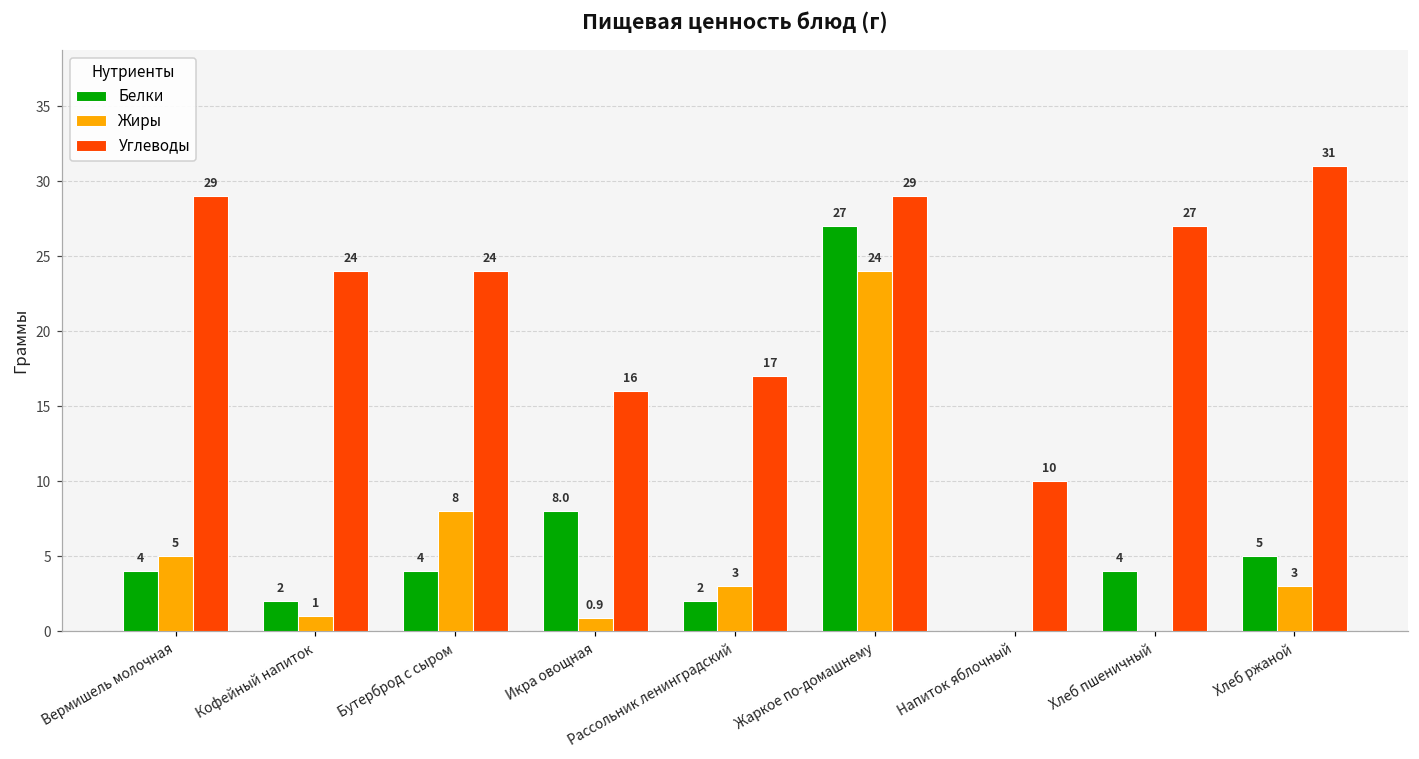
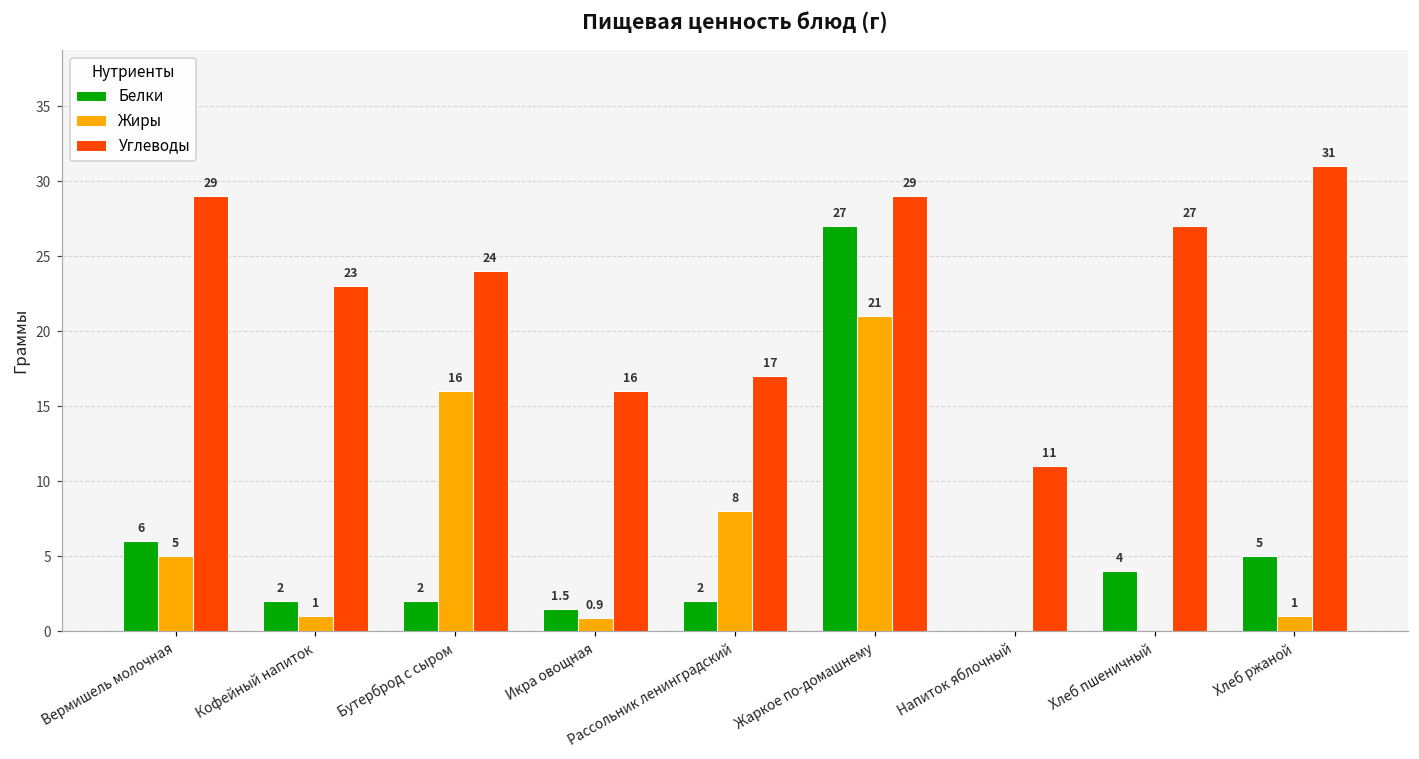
Белки, Вермишель молочная: 4 -> 6
Углеводы, Кофейный напиток: 24 -> 23
Белки, Бутерброд с сыром: 4 -> 2
Жиры, Бутерброд с сыром: 8 -> 16
Белки, Икра овощная: 8.0 -> 1.5
Жиры, Рассольник ленинградский: 3 -> 8
Жиры, Жаркое по-домашнему: 24 -> 21
Углеводы, Напиток яблочный: 10 -> 11
Жиры, Хлеб ржаной: 3 -> 1
